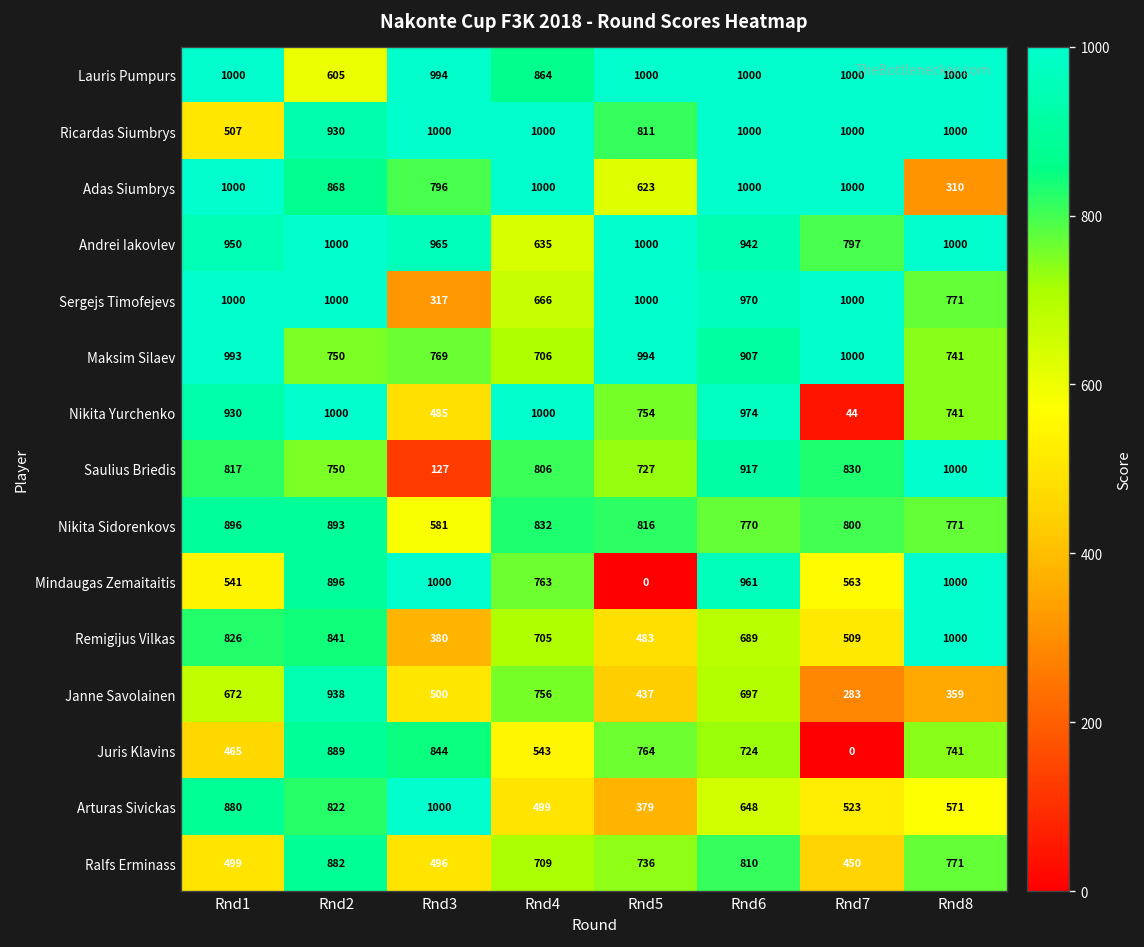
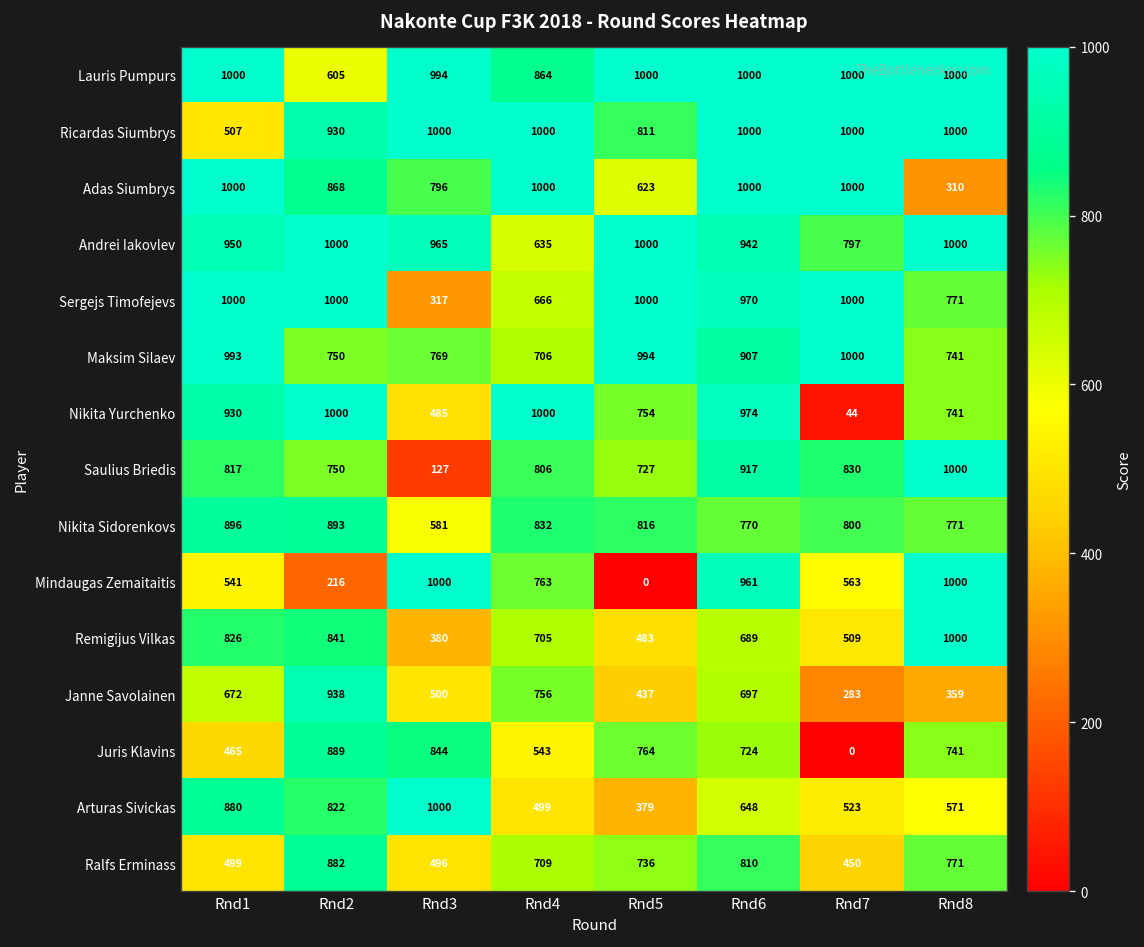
Mindaugas Zemaitaitis, Rnd2: 896 -> 216
